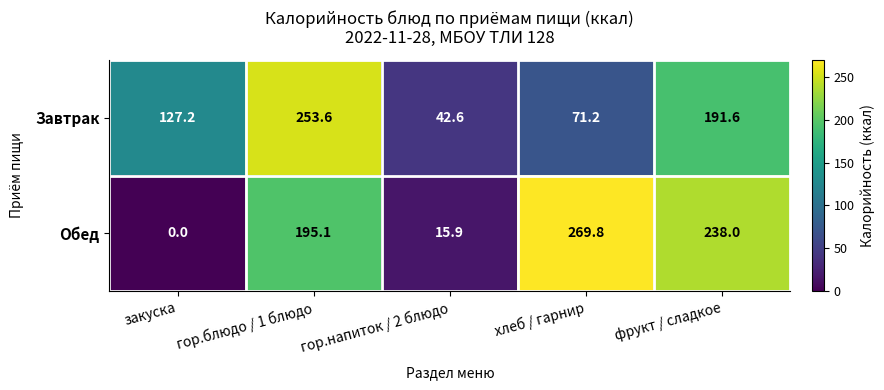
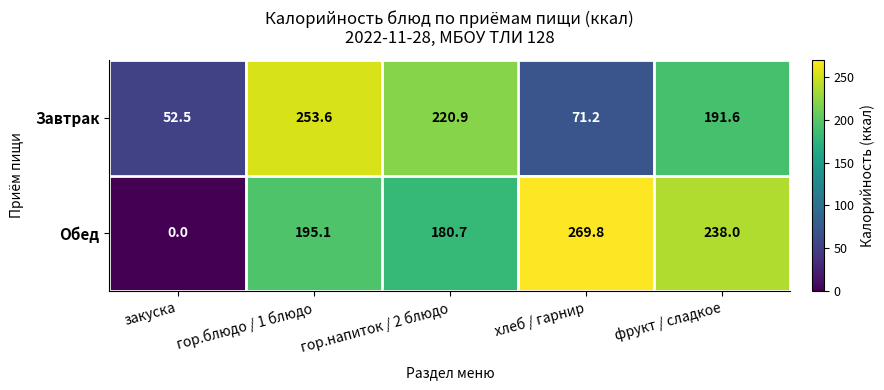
Завтрак, закуска: 127.2 -> 52.5
Завтрак, гор.напиток / 2 блюдо: 42.6 -> 220.9
Обед, гор.напиток / 2 блюдо: 15.9 -> 180.7
